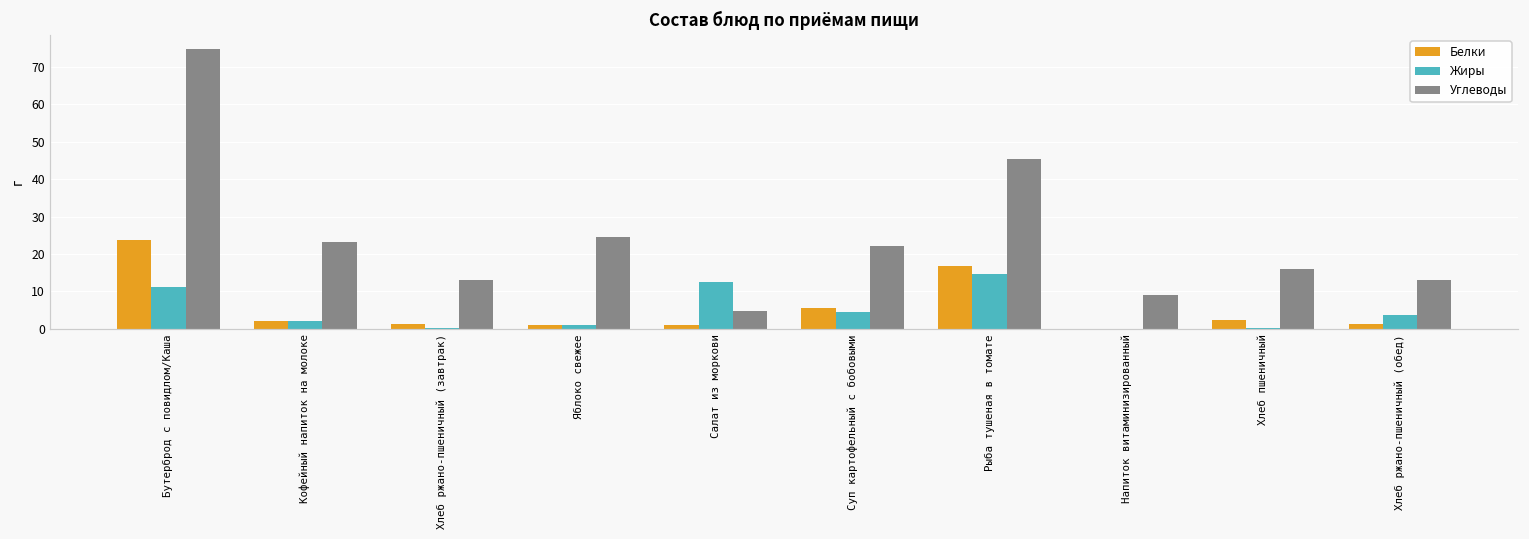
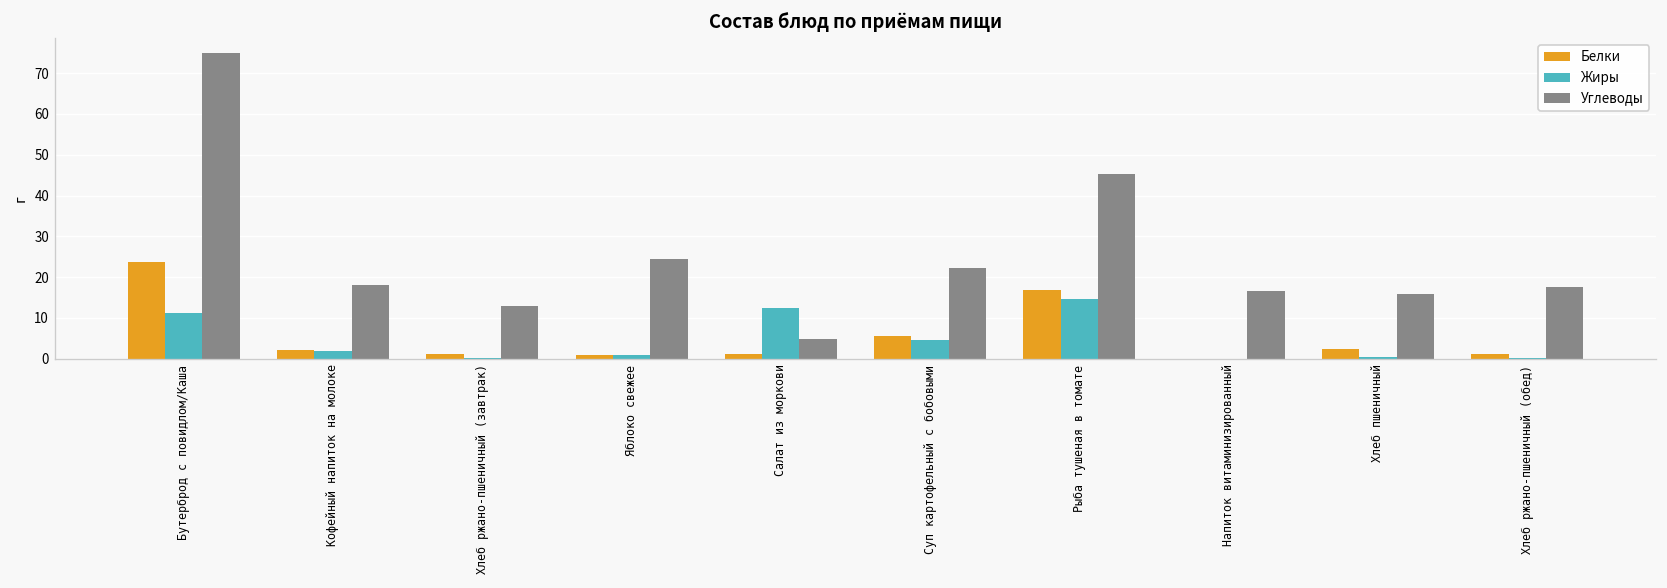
Углеводы, Кофейный напиток на молоке: 23 -> 18
Углеводы, Напиток витаминизированный: 9 -> 16
Жиры, Хлеб ржано-пшеничный (обед): 4 -> 0
Углеводы, Хлеб ржано-пшеничный (обед): 13 -> 18
